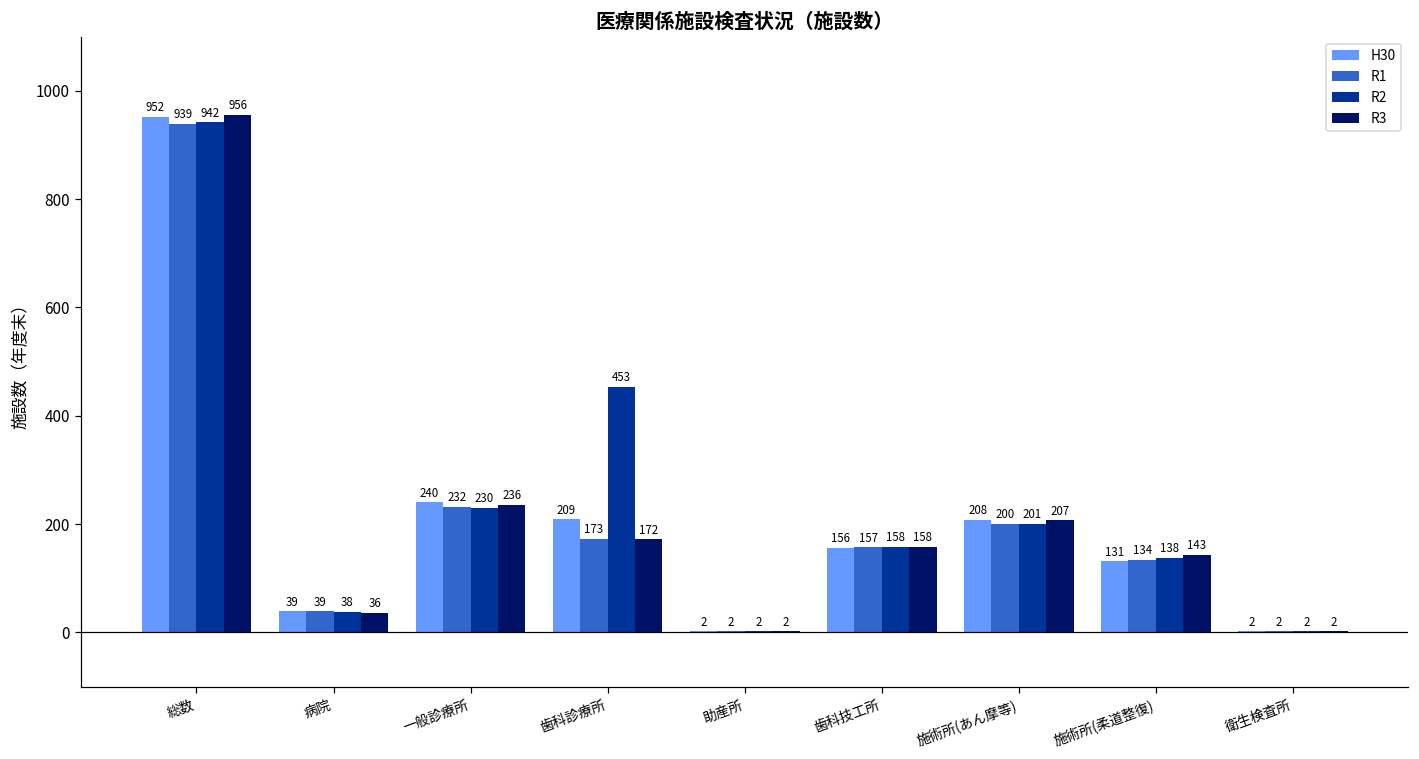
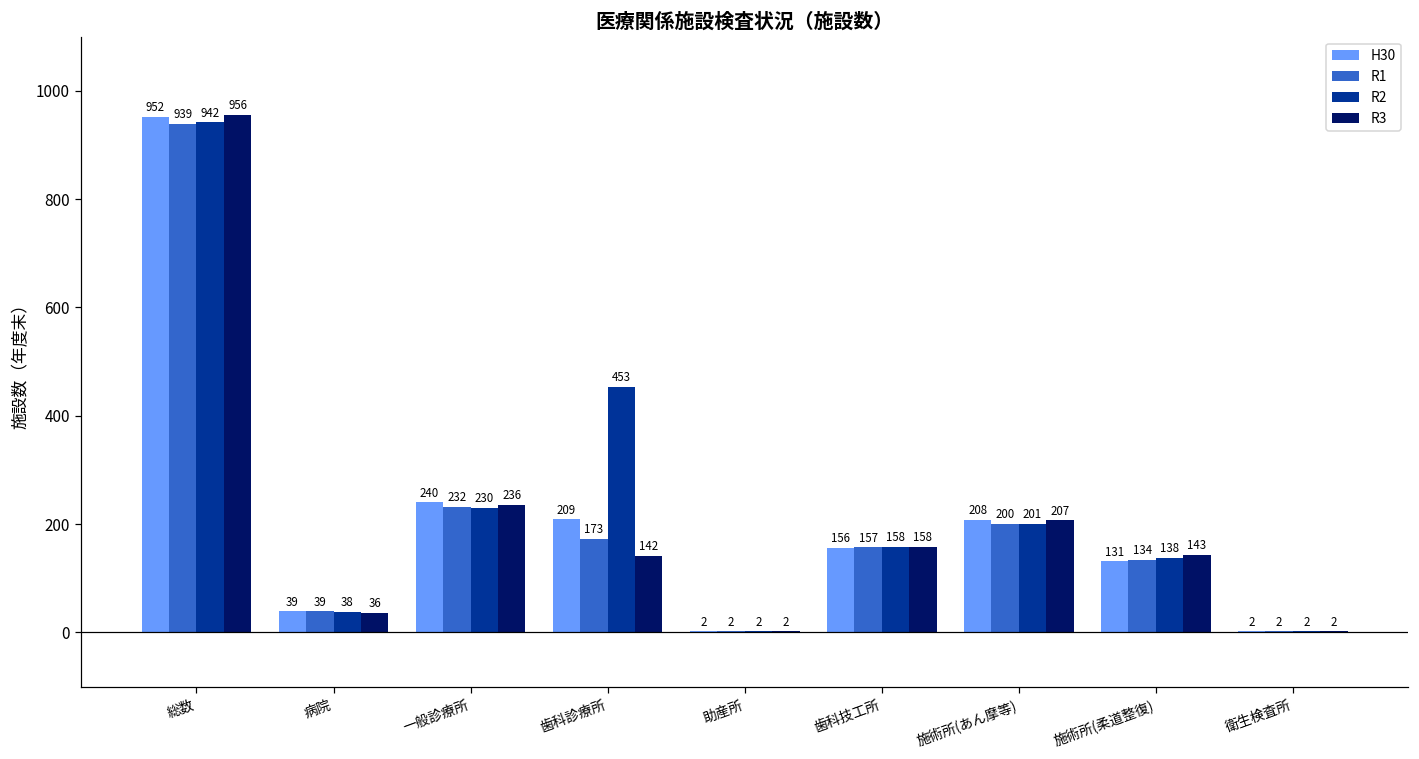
R3, 歯科診療所: 172 -> 142
